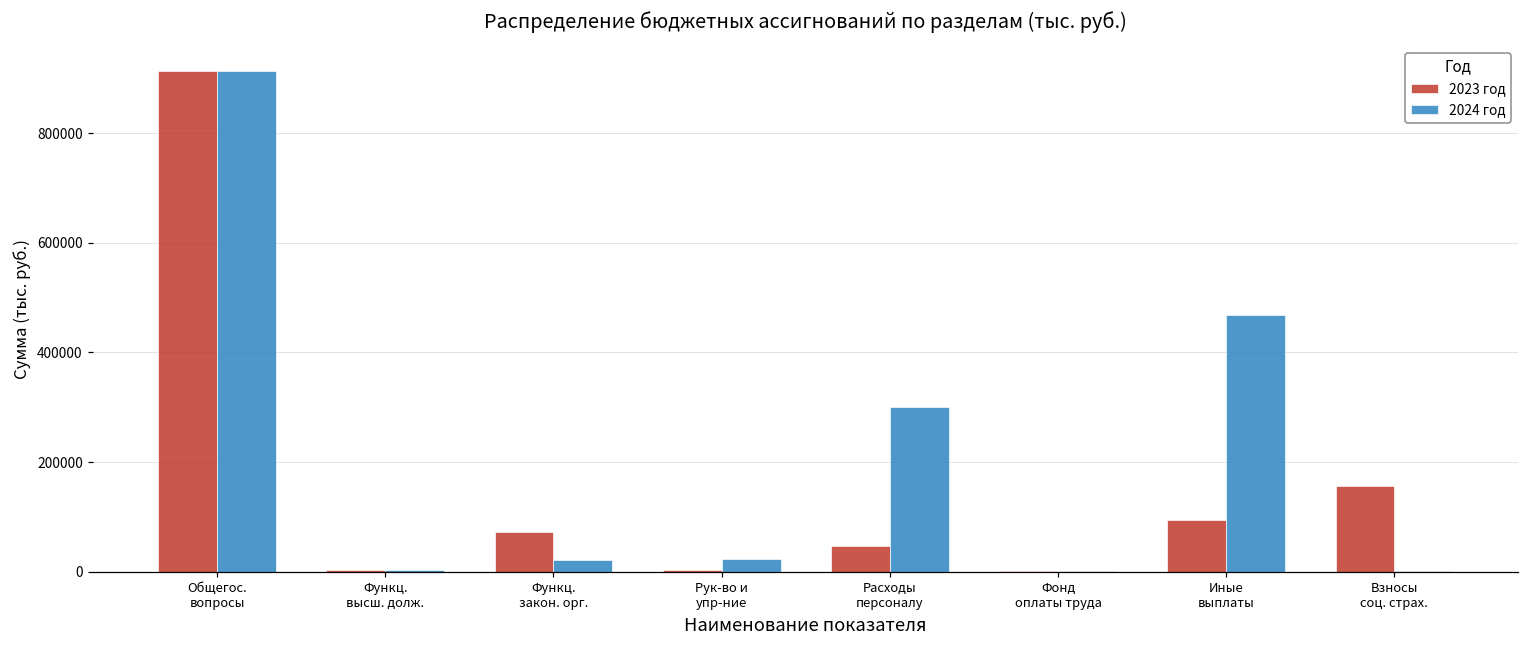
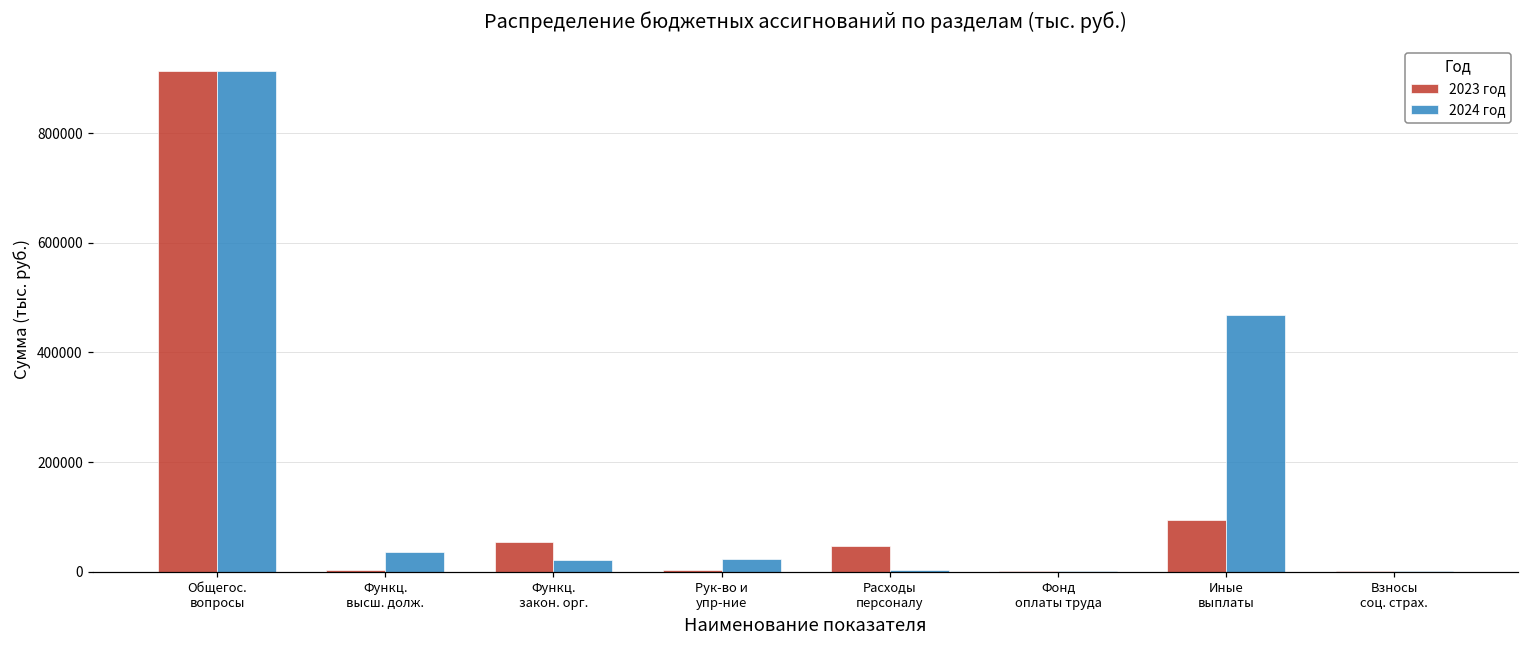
2024 год, Функц. высш. долж.: 0 -> 40000
2023 год, Функц. закон. орг.: 70000 -> 50000
2024 год, Расходы персоналу: 300000 -> 0
2023 год, Взносы соц. страх.: 160000 -> 0
